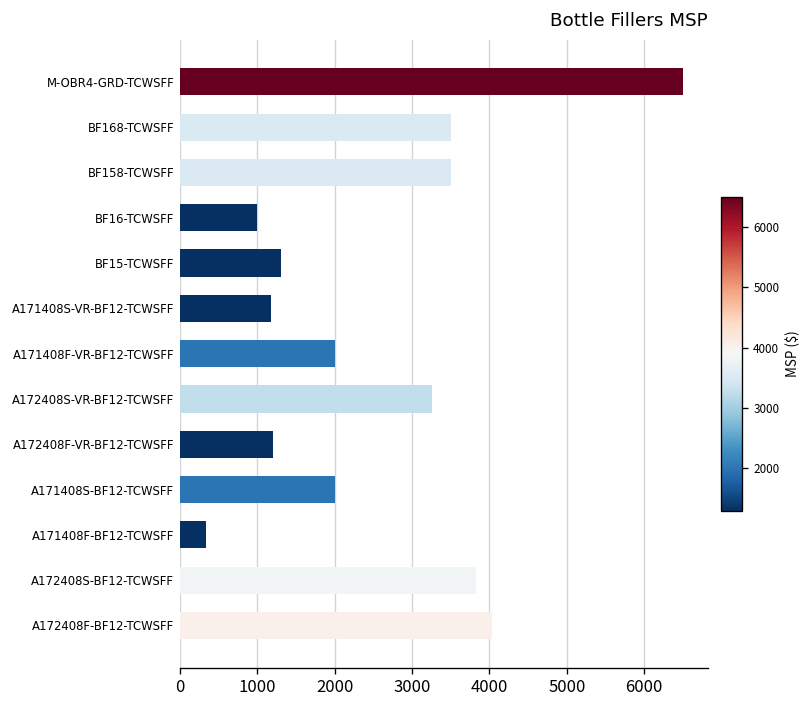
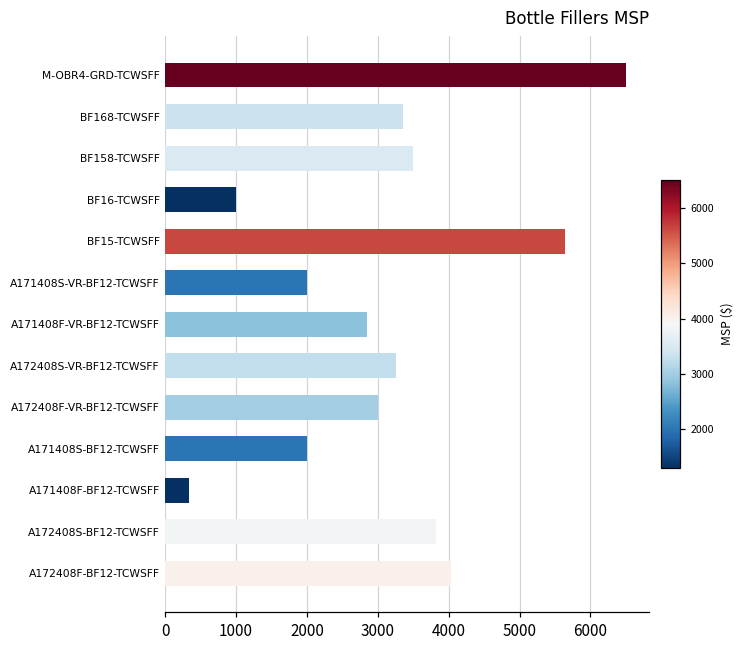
BF168-TCWSFF: 3500 -> 3300
BF15-TCWSFF: 1300 -> 5600
A171408S-VR-BF12-TCWSFF: 1200 -> 2000
A171408F-VR-BF12-TCWSFF: 2000 -> 2800
A172408F-VR-BF12-TCWSFF: 1200 -> 3000
